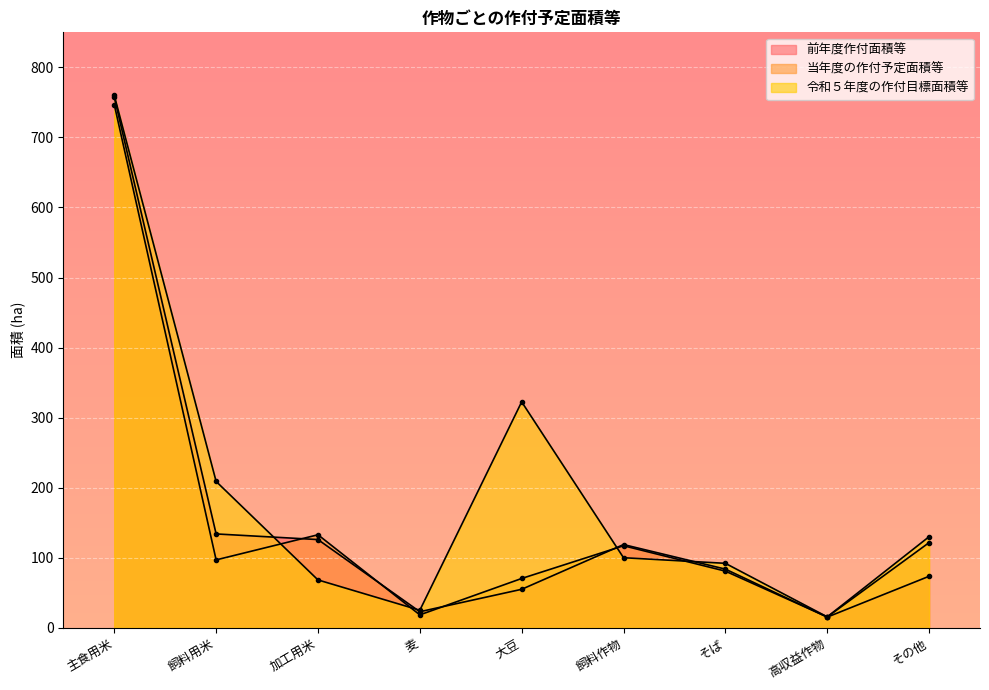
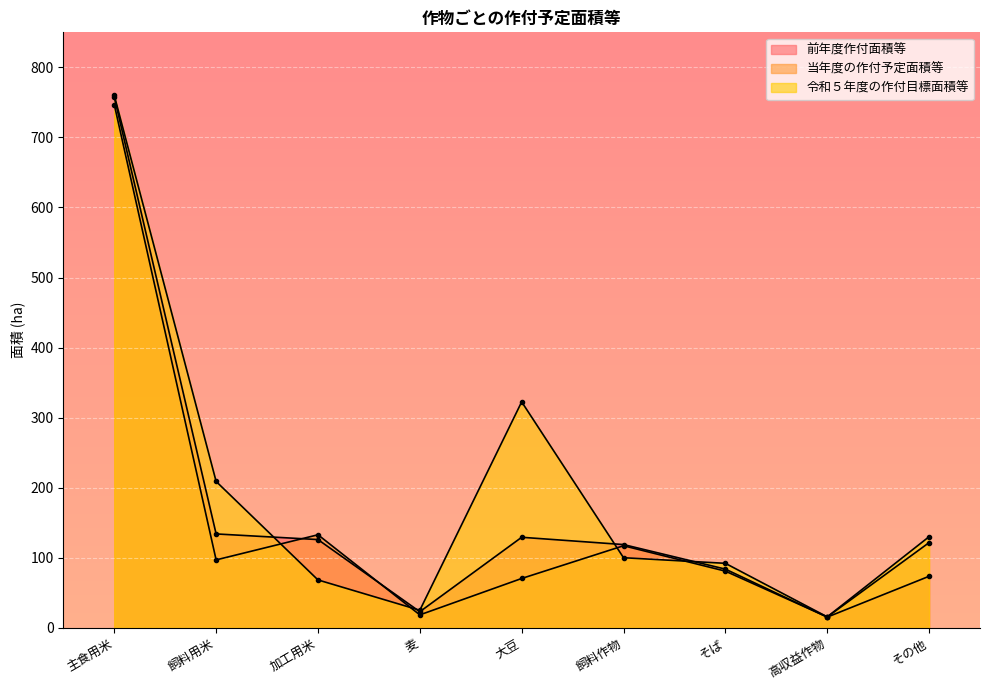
前年度作付面積等, 大豆: 50 -> 130
